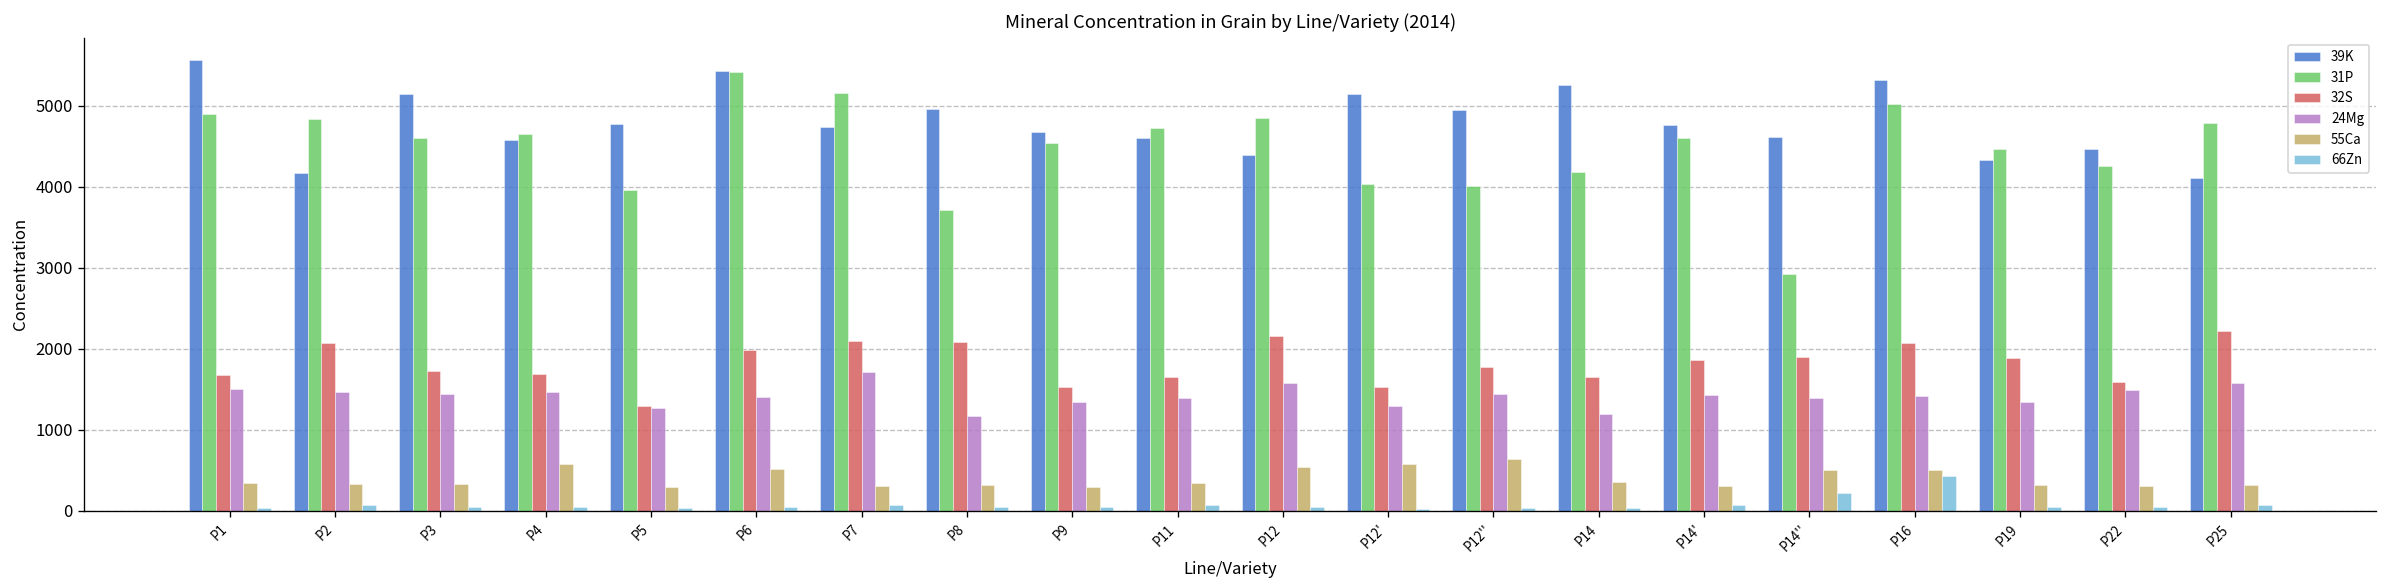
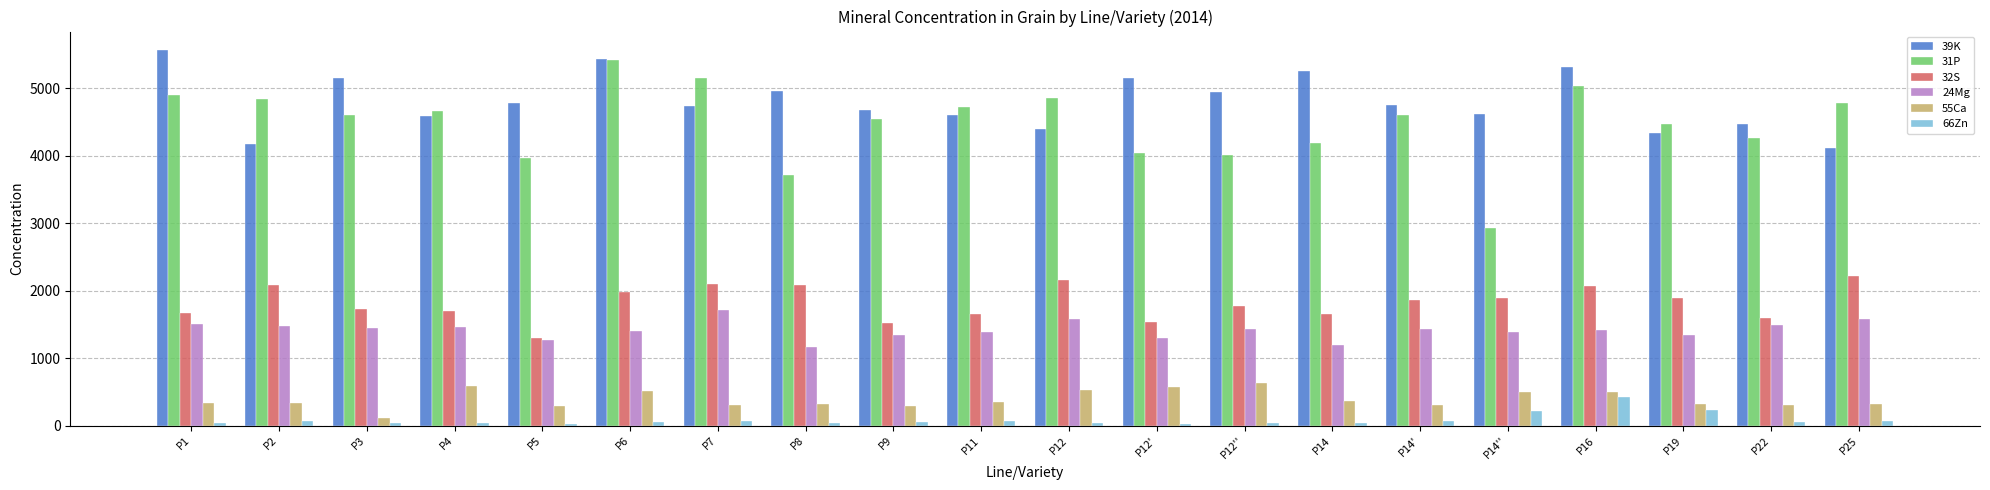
55Ca, P3: 300 -> 100
66Zn, P19: 0 -> 200
